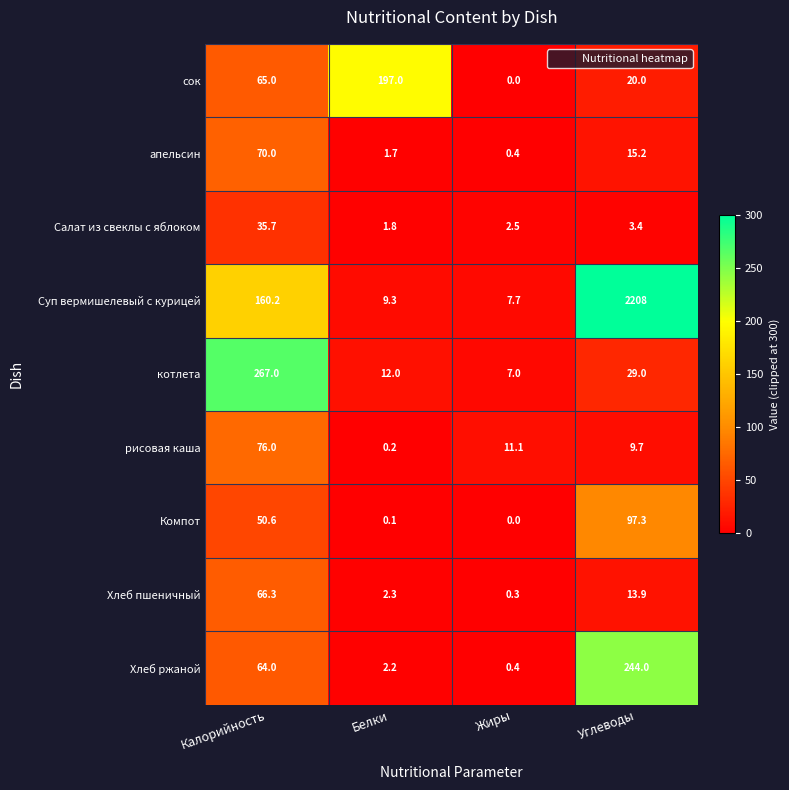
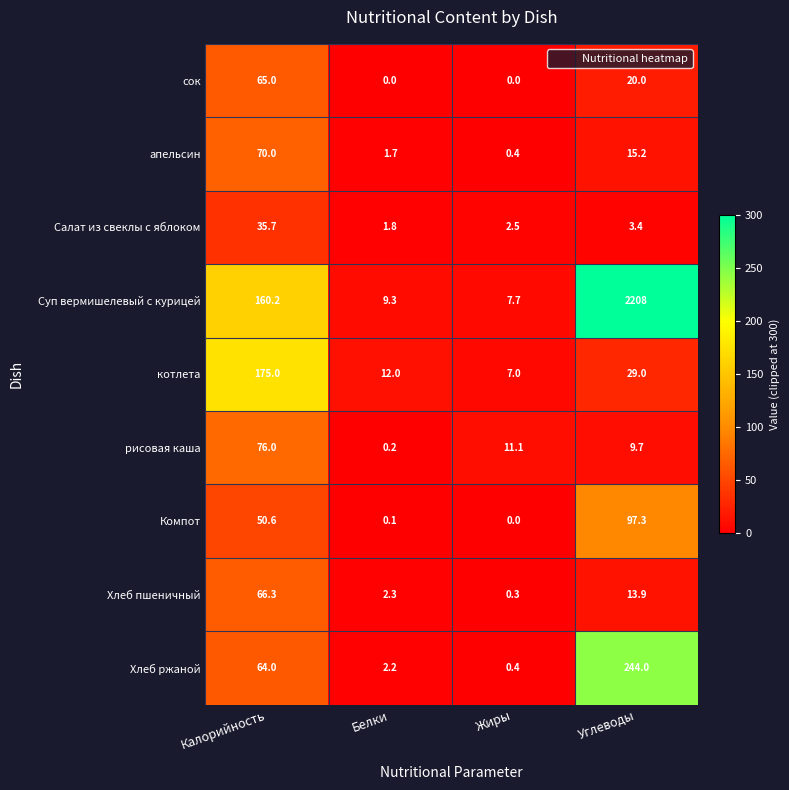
сок, Белки: 197.0 -> 0.0
котлета, Калорийность: 267.0 -> 175.0
